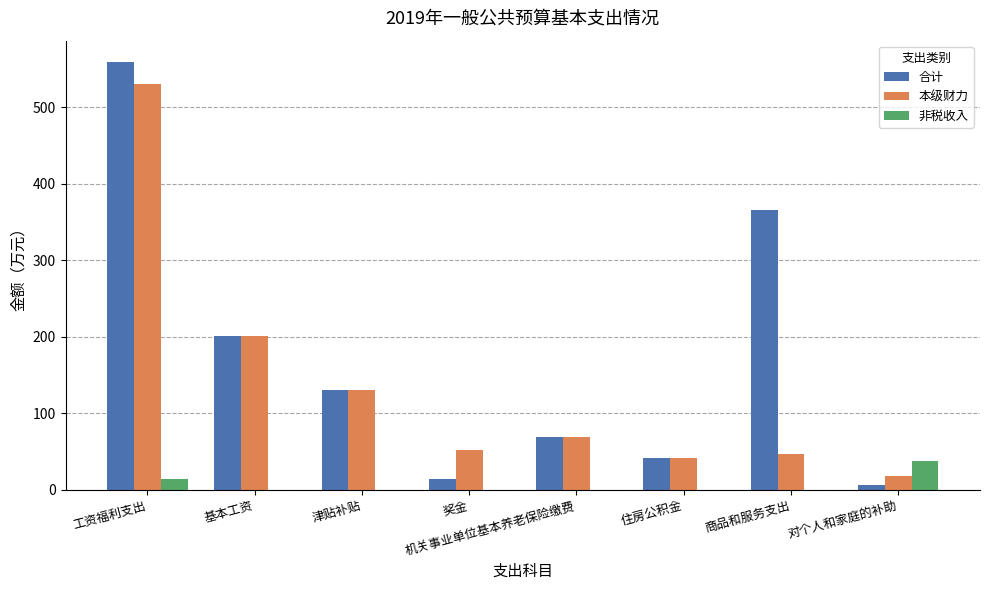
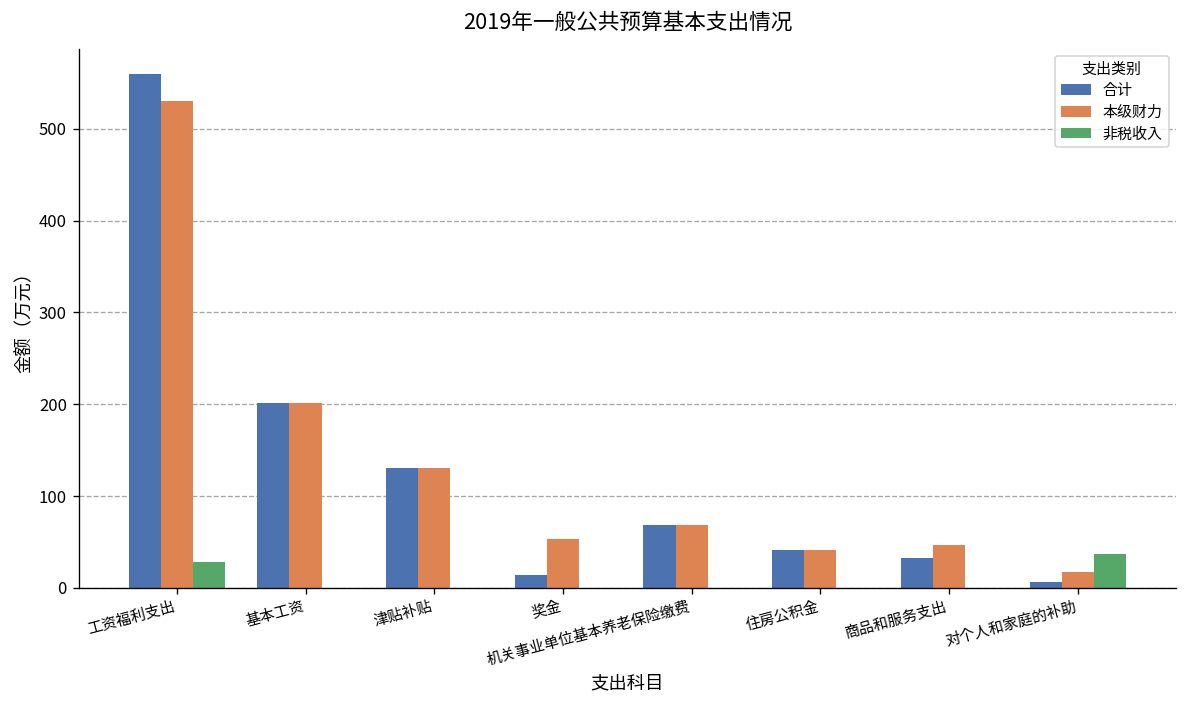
非税收入, 工资福利支出: 10 -> 30
合计, 商品和服务支出: 370 -> 30
